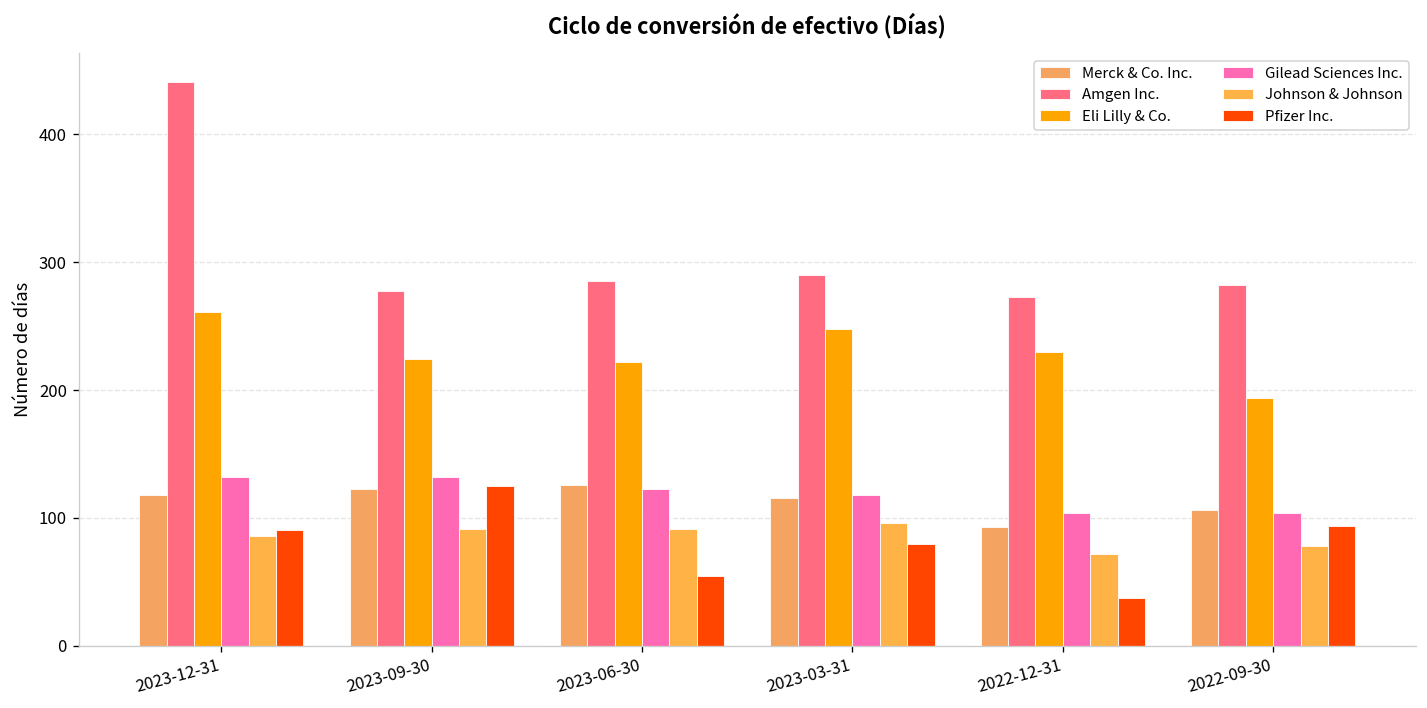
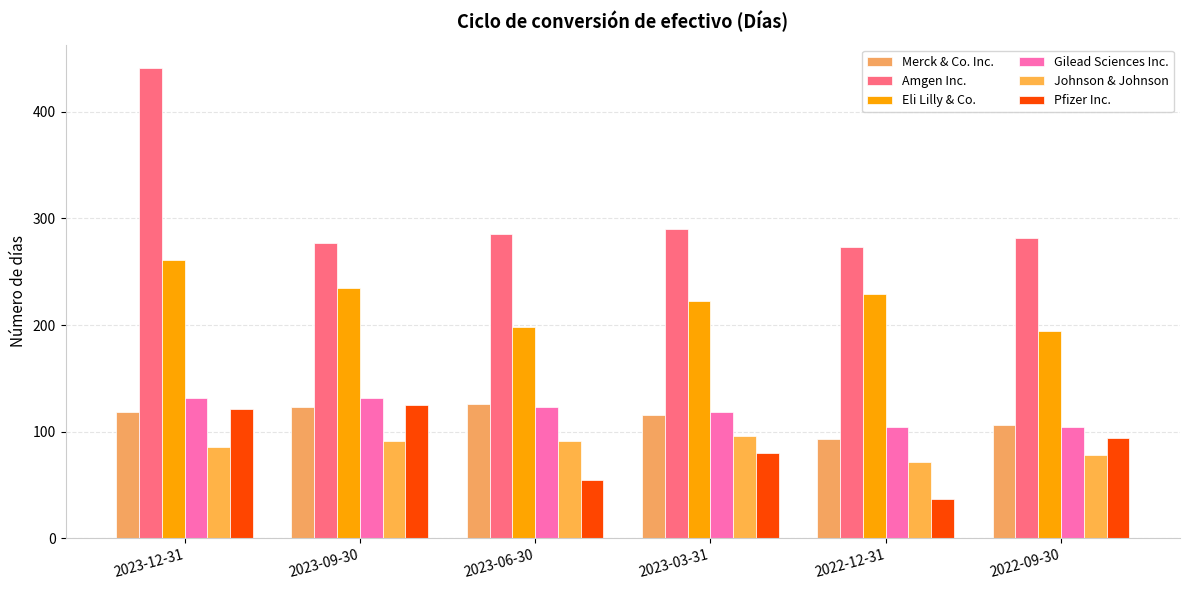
Pfizer Inc., 2023-12-31: 91 -> 121
Eli Lilly & Co., 2023-09-30: 224 -> 235
Eli Lilly & Co., 2023-06-30: 222 -> 198
Eli Lilly & Co., 2023-03-31: 248 -> 222
